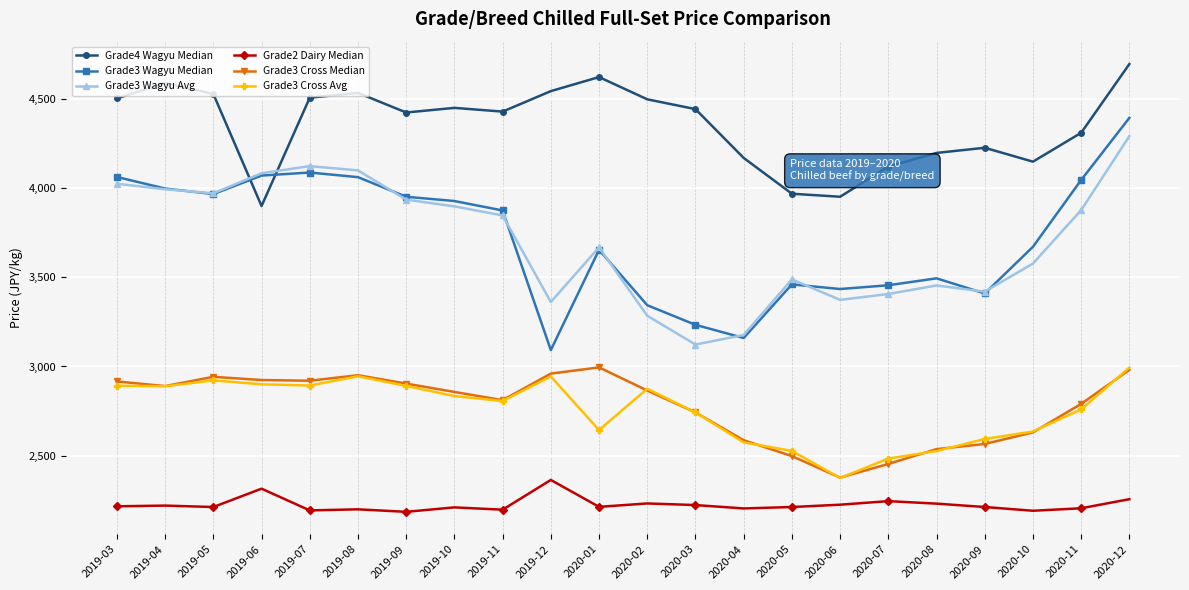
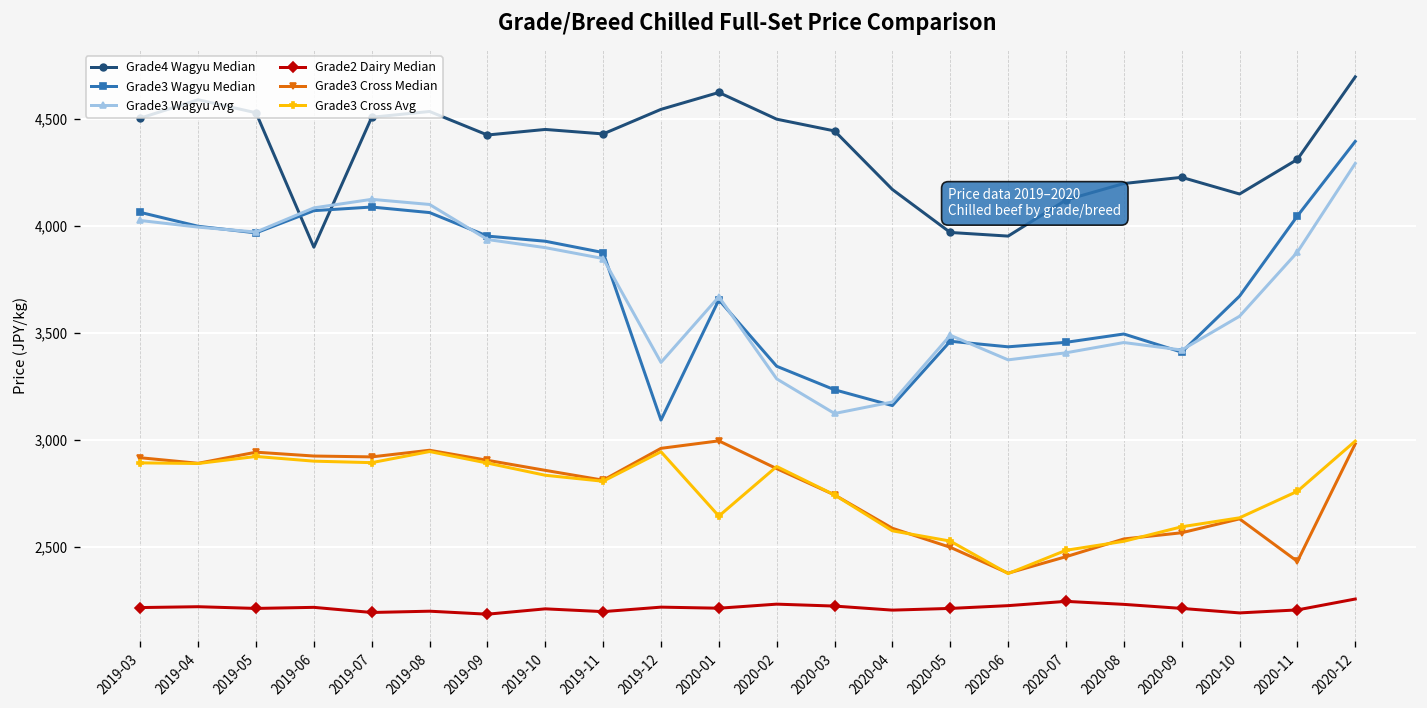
Grade2 Dairy Median, 2019-06: 2,310 -> 2,220
Grade2 Dairy Median, 2019-12: 2,360 -> 2,220
Grade3 Cross Median, 2020-11: 2,790 -> 2,430
